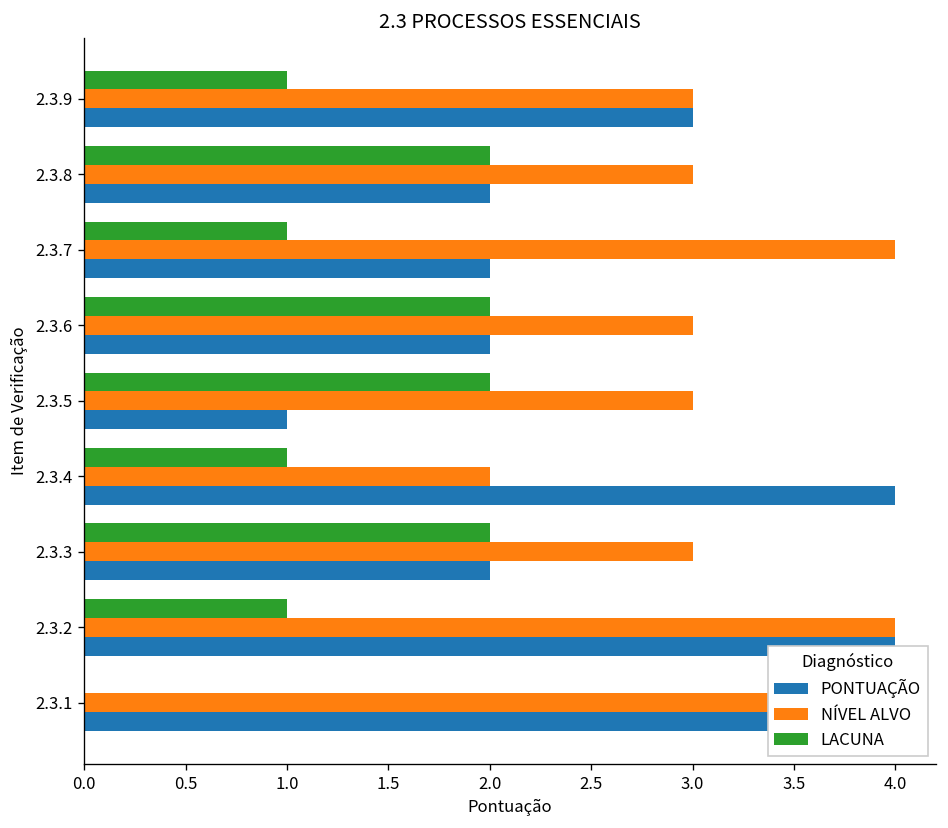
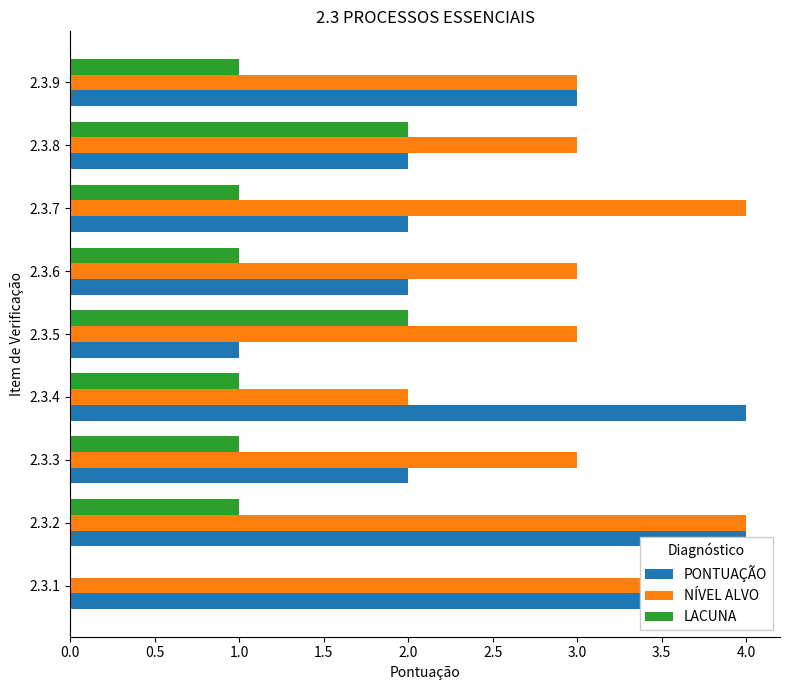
LACUNA, 2.3.6: 2 -> 1
LACUNA, 2.3.3: 2 -> 1
